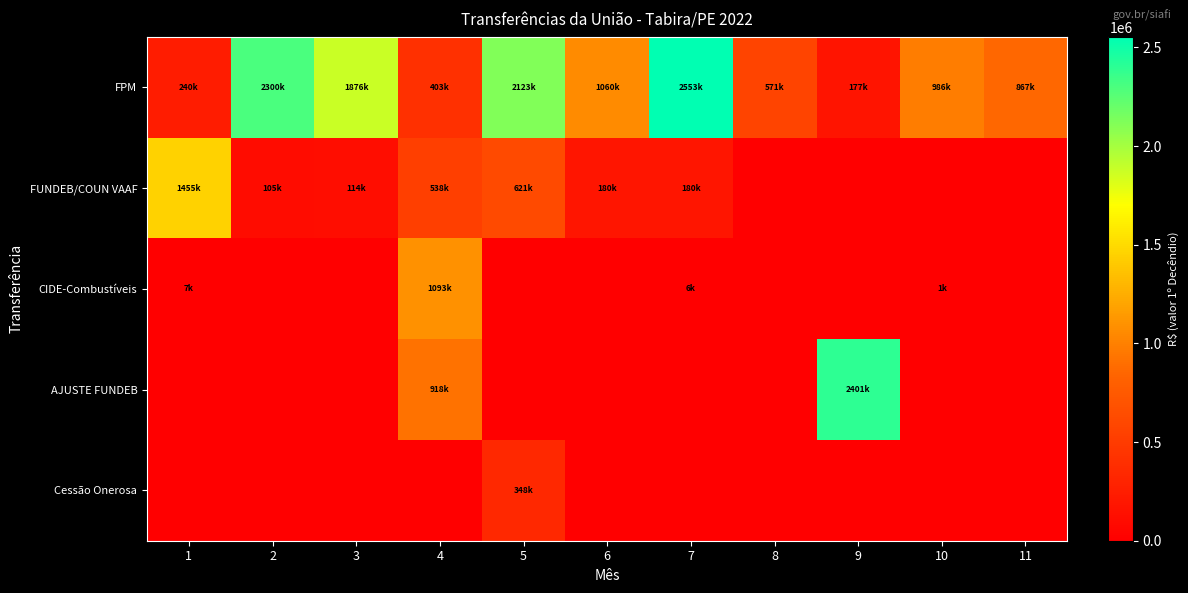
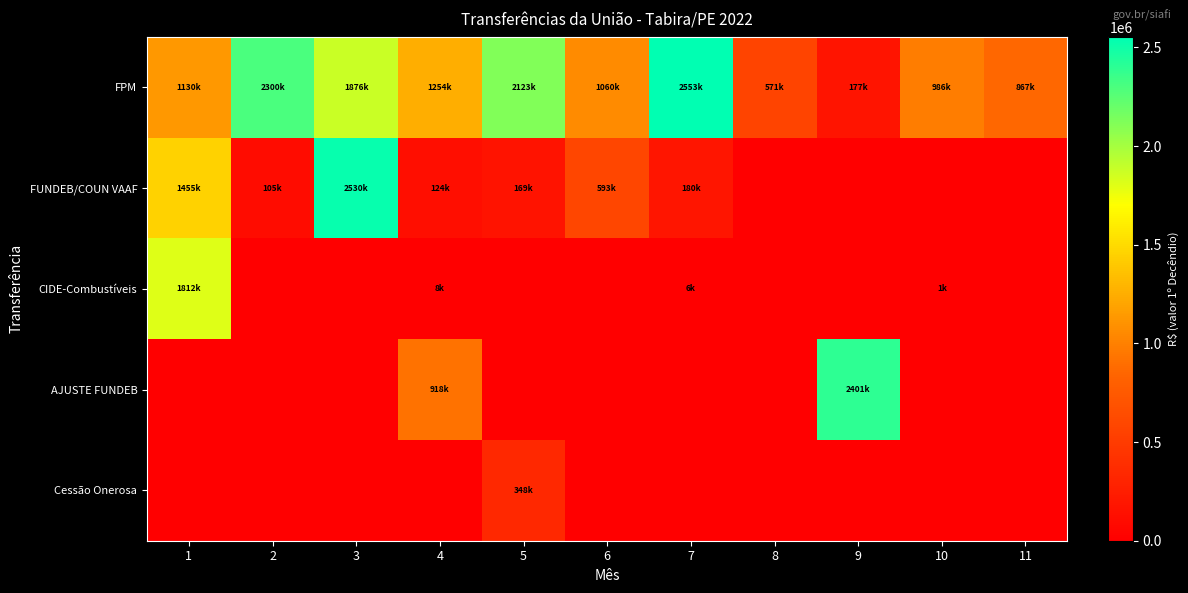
FPM, 1: 240k -> 1130k
FPM, 4: 403k -> 1254k
FUNDEB/COUN VAAF, 3: 114k -> 2530k
FUNDEB/COUN VAAF, 4: 538k -> 124k
FUNDEB/COUN VAAF, 5: 621k -> 169k
FUNDEB/COUN VAAF, 6: 180k -> 593k
CIDE-Combustíveis, 1: 7k -> 1812k
CIDE-Combustíveis, 4: 1093k -> 8k
